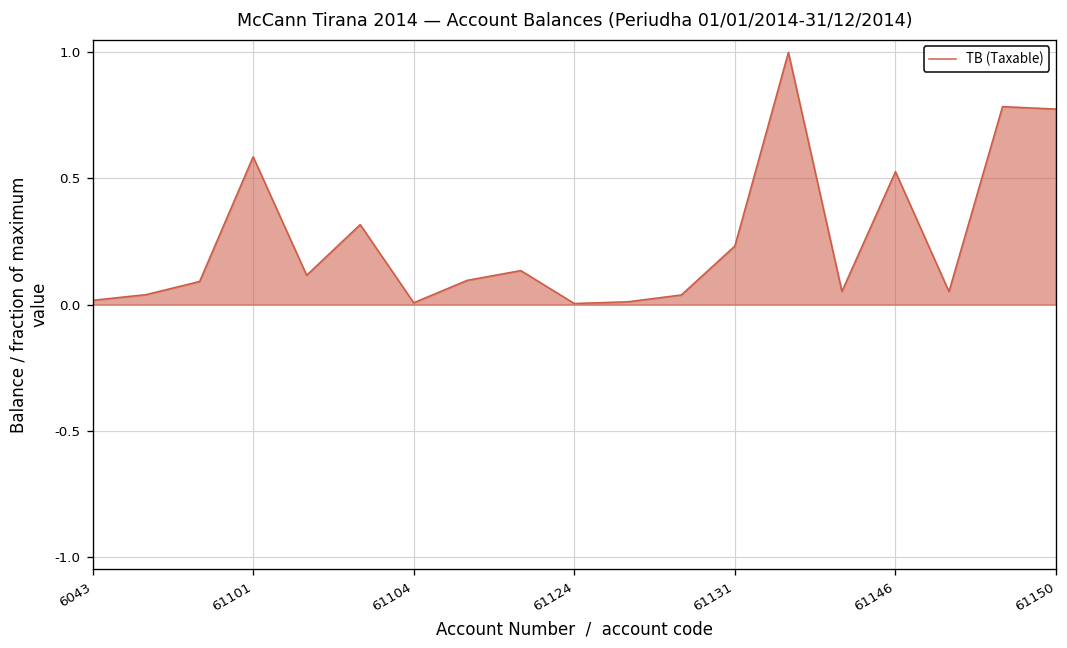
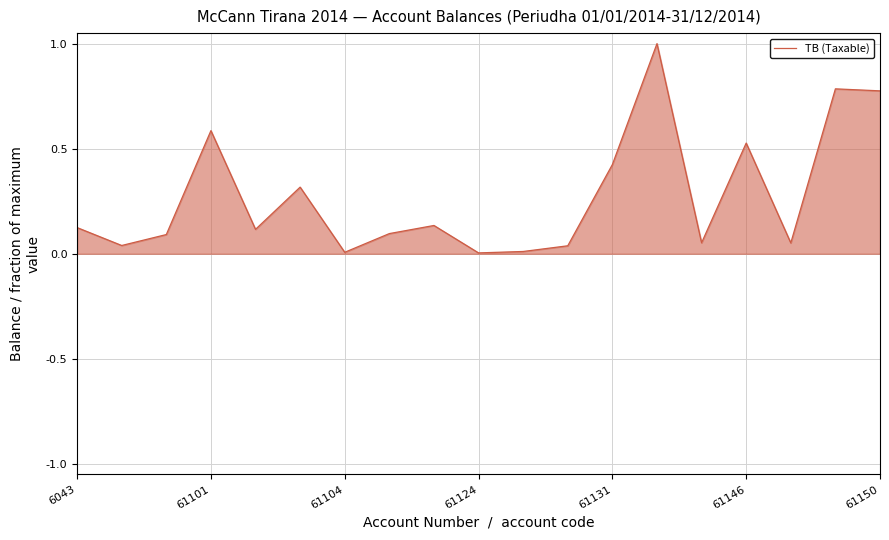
6043: 0.02 -> 0.12
61131: 0.23 -> 0.42
